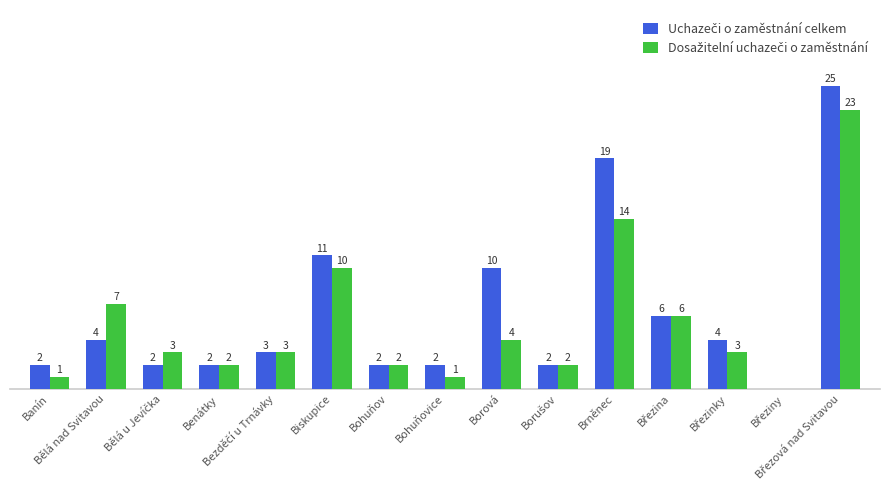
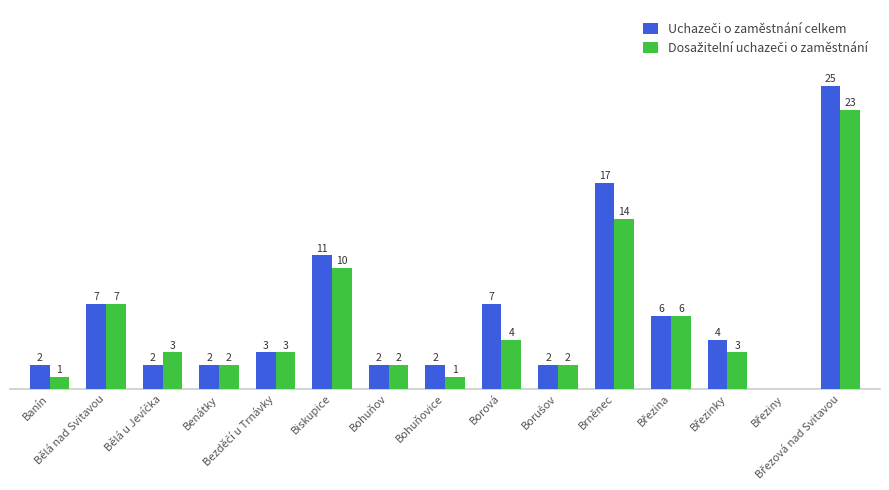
Uchazeči o zaměstnání celkem, Bělá nad Svitavou: 4 -> 7
Uchazeči o zaměstnání celkem, Borová: 10 -> 7
Uchazeči o zaměstnání celkem, Brněnec: 19 -> 17
